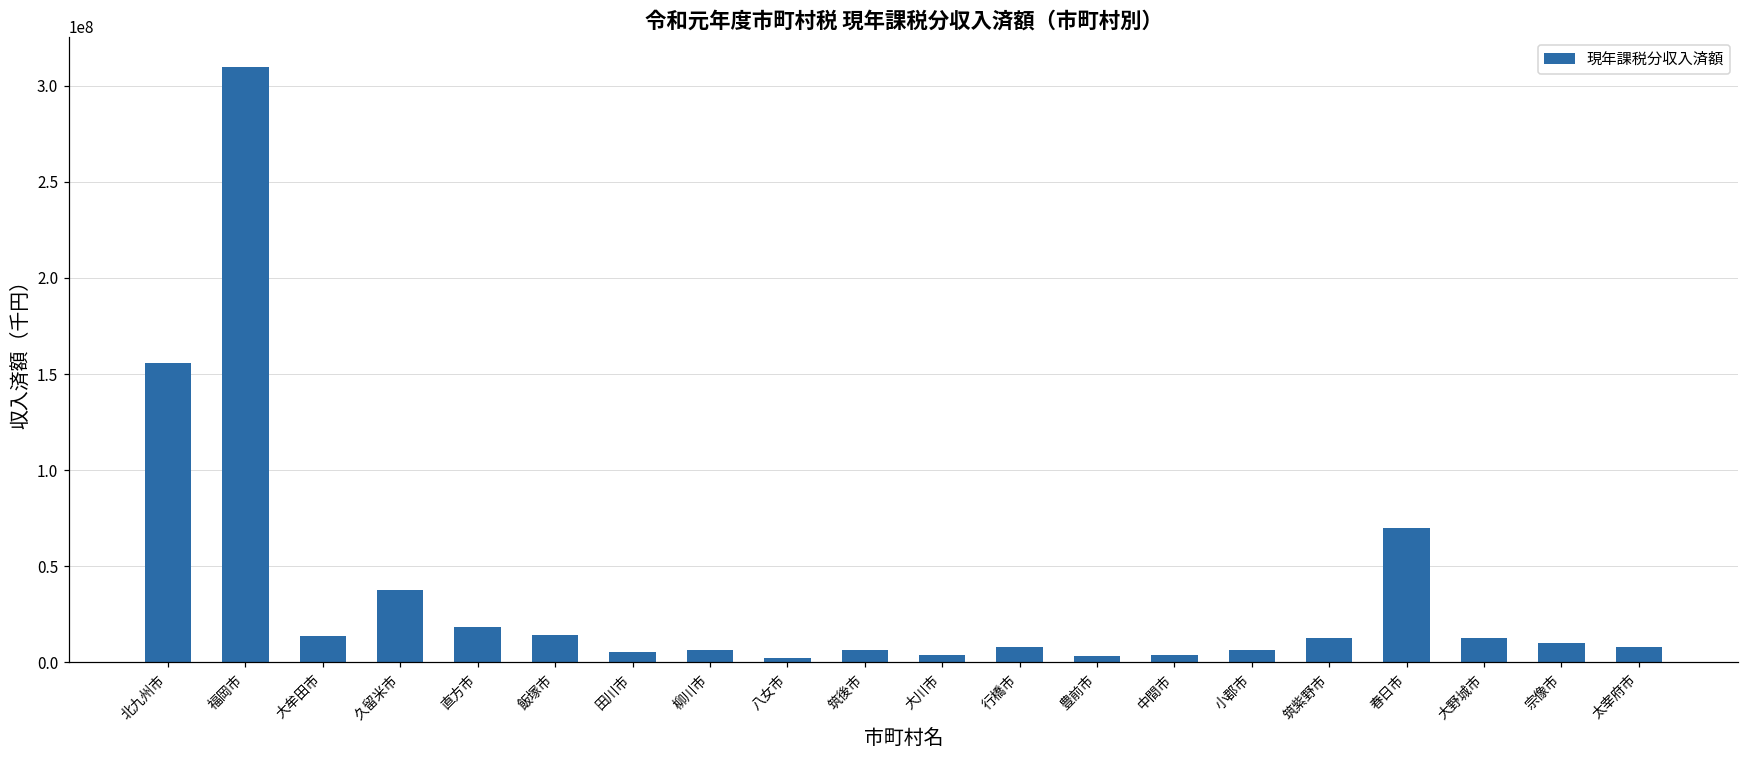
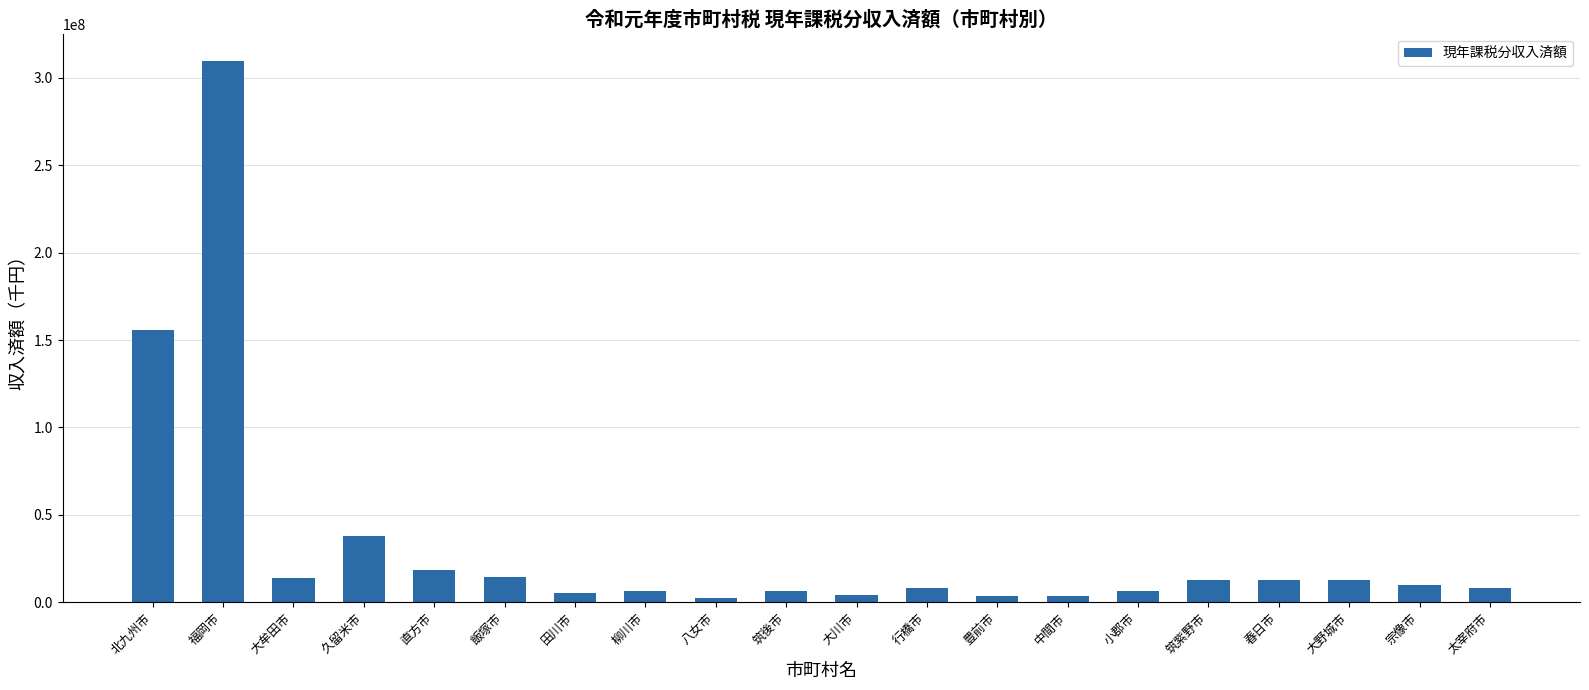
春日市: 70000000 -> 13000000
